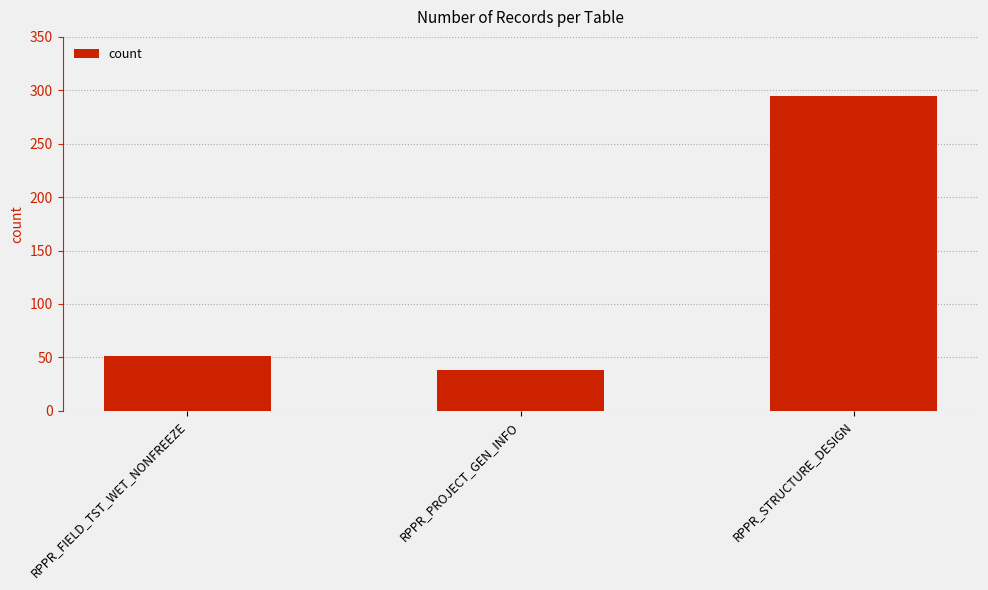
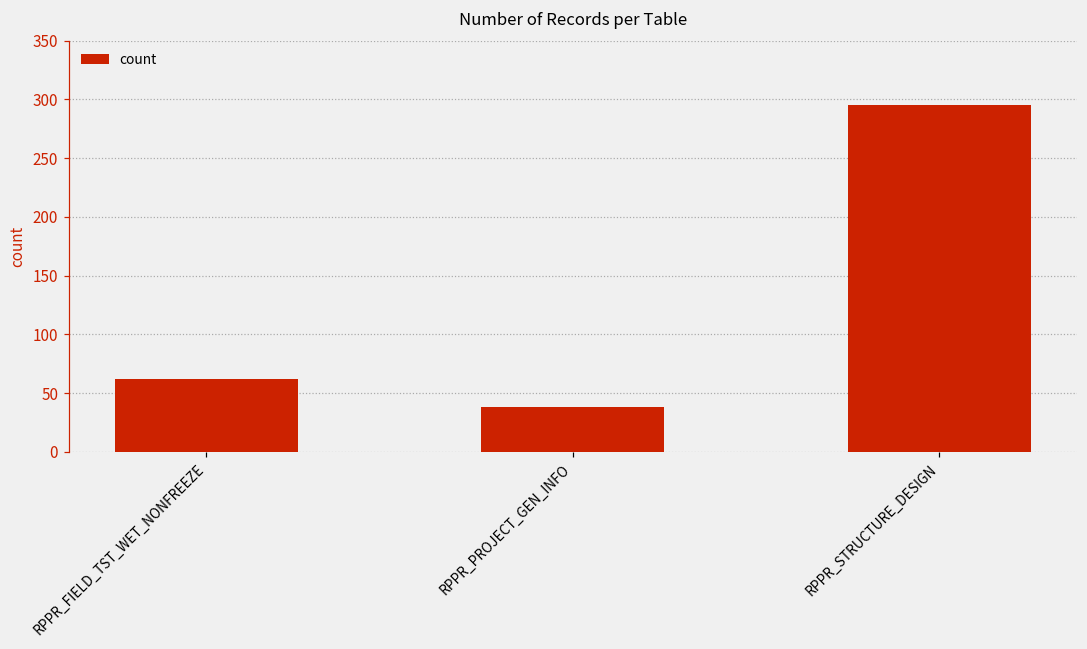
RPPR_FIELD_TST_WET_NONFREEZE: 51 -> 62
